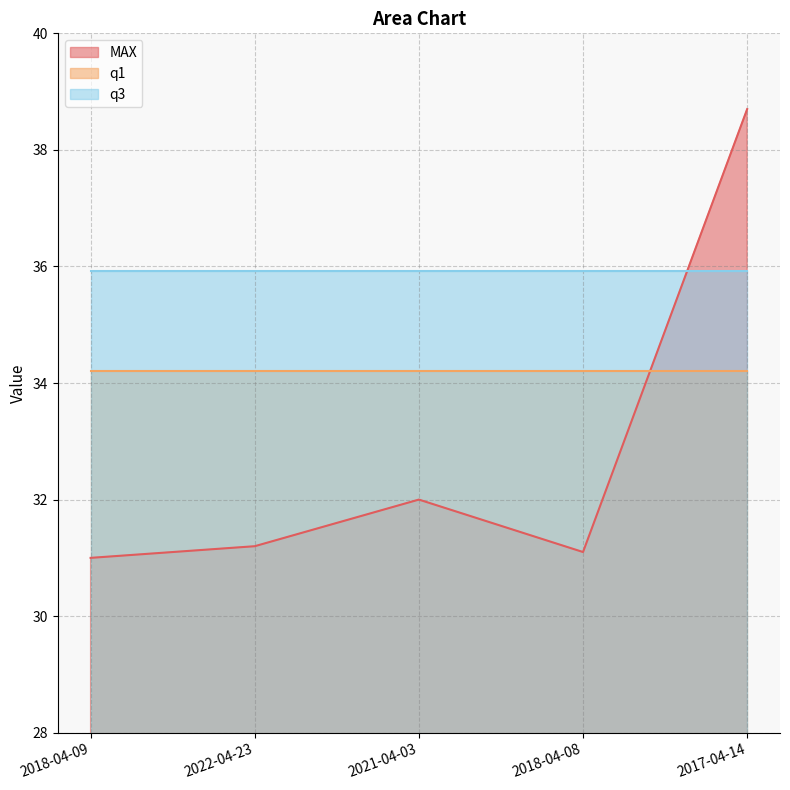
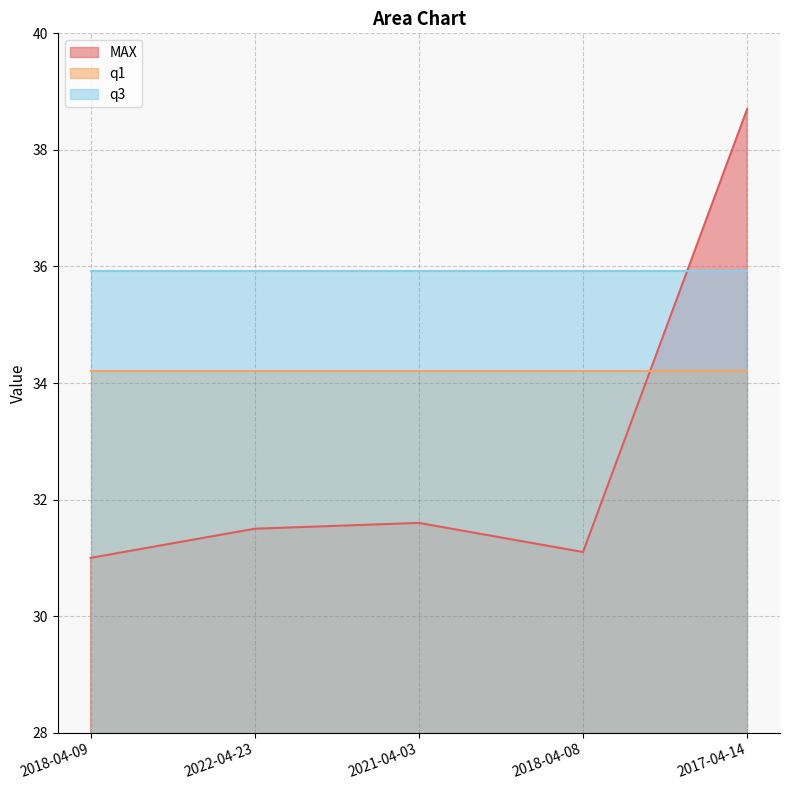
MAX, 2022-04-23: 31.2 -> 31.5
MAX, 2021-04-03: 32.0 -> 31.6
